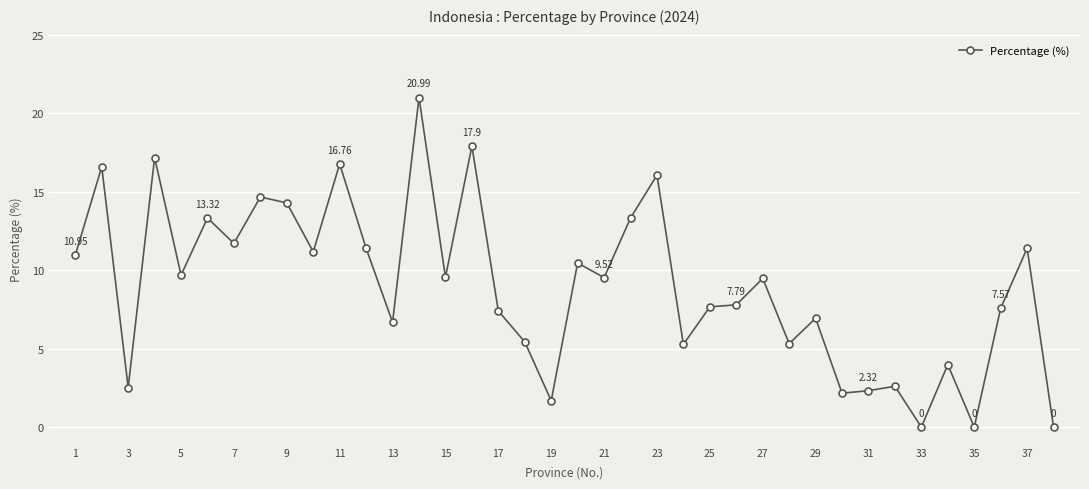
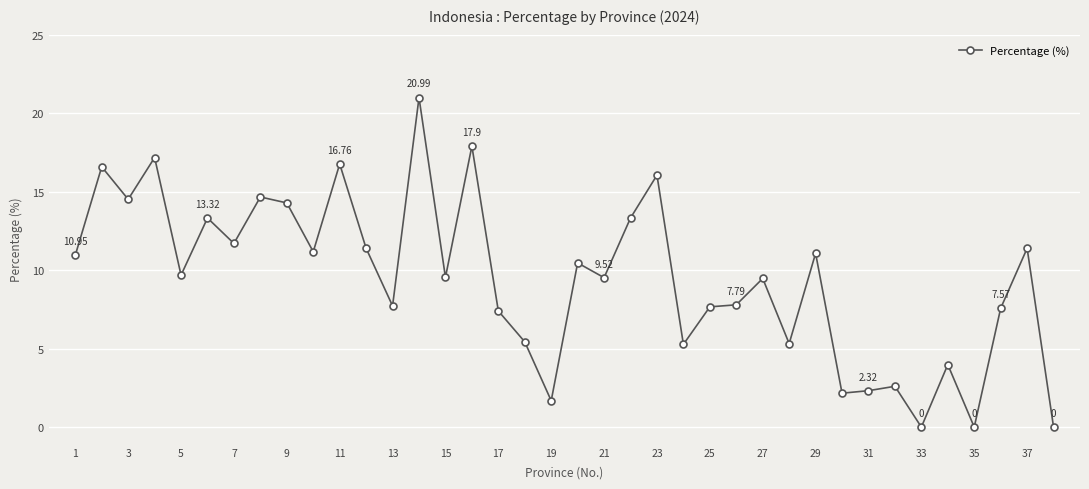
3: 2.5 -> 14.5
13: 6.7 -> 7.7
29: 6.9 -> 11.1
